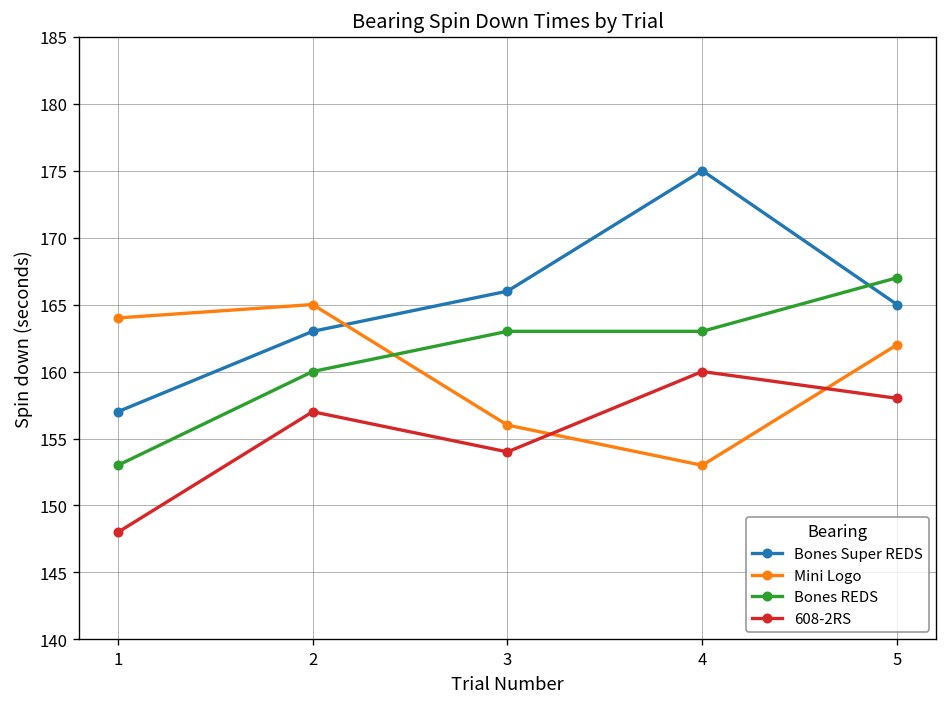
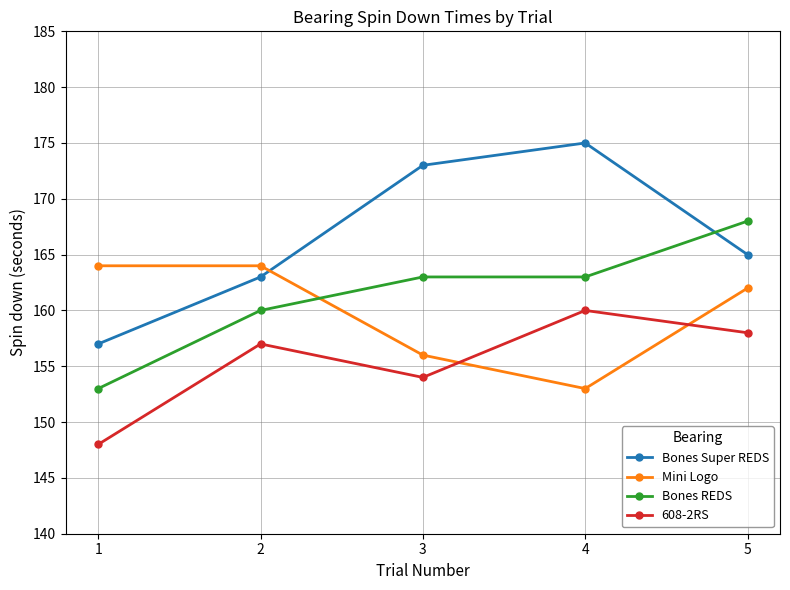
Mini Logo, 2: 165 -> 164
Bones Super REDS, 3: 166 -> 173
Bones REDS, 5: 167 -> 168
